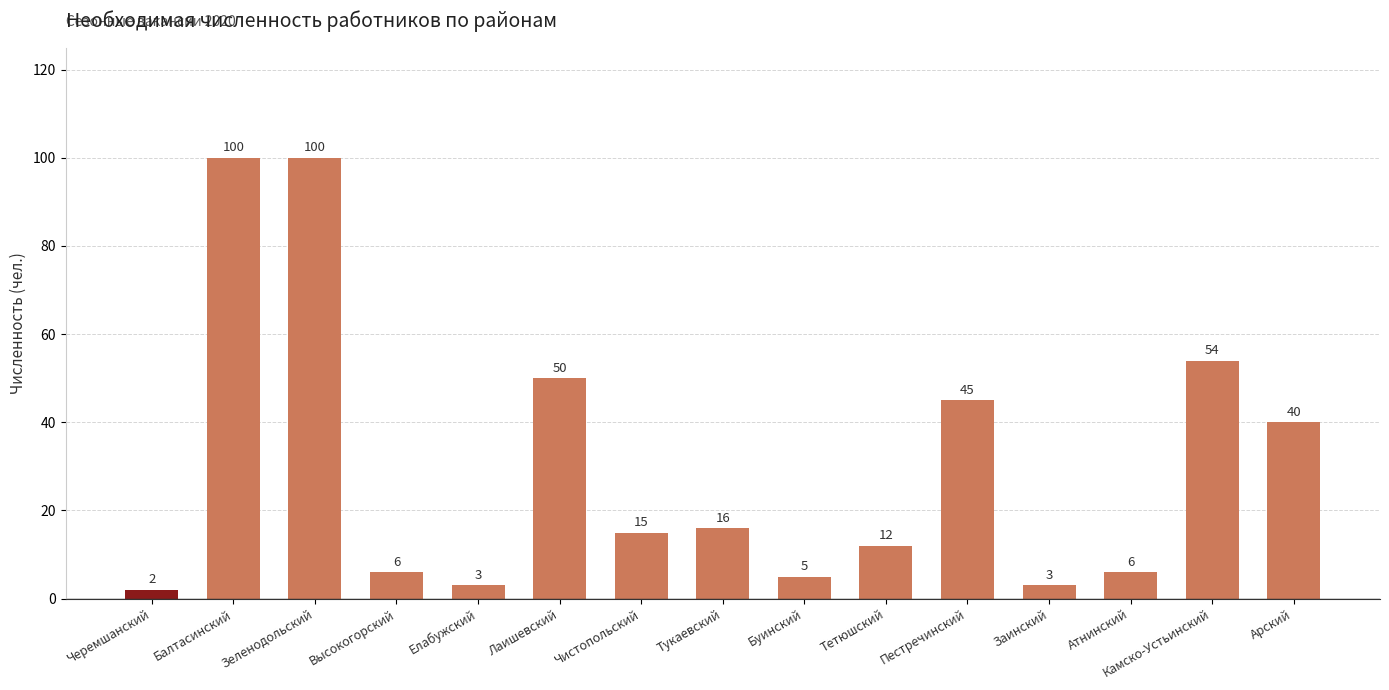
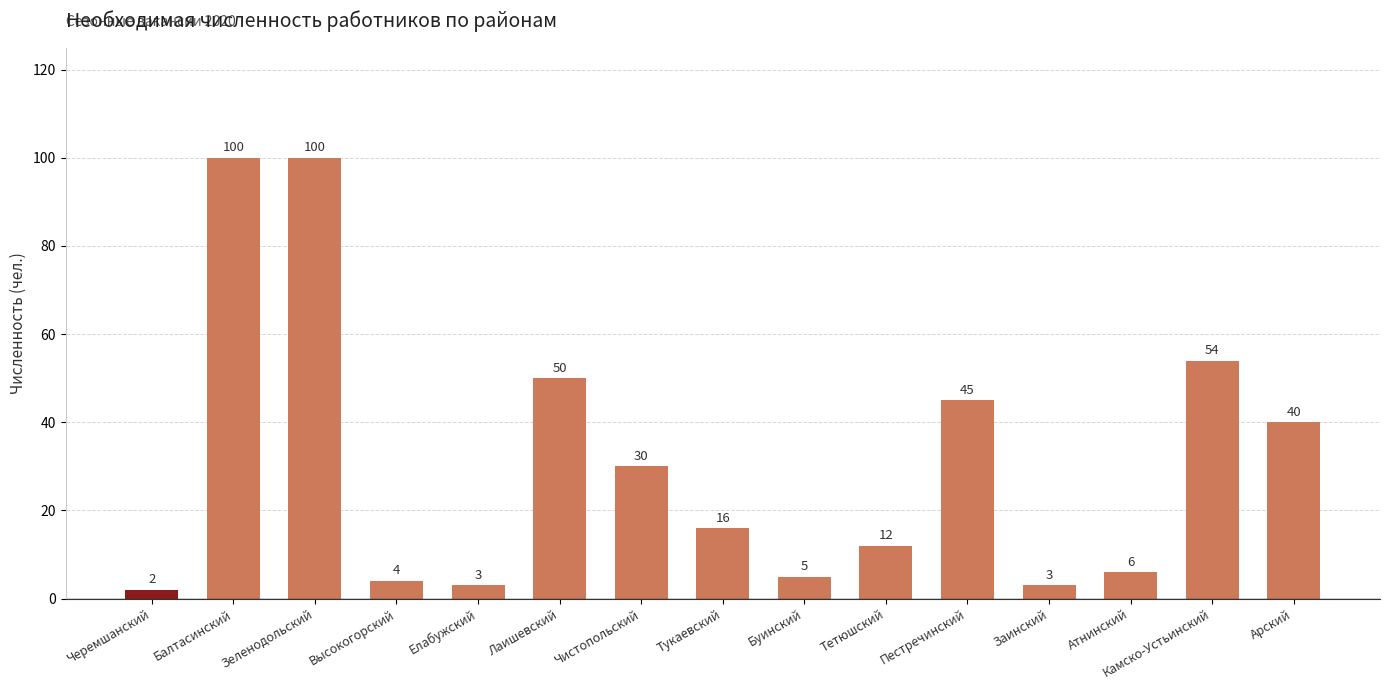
Высокогорский: 6 -> 4
Чистопольский: 15 -> 30
